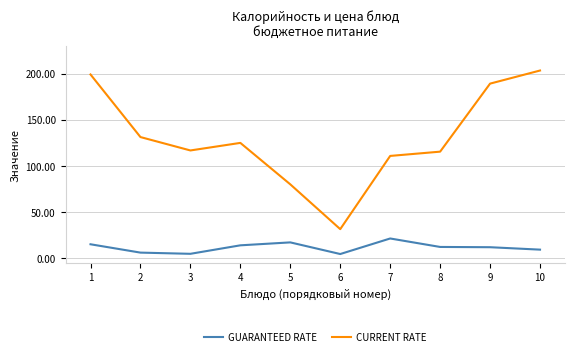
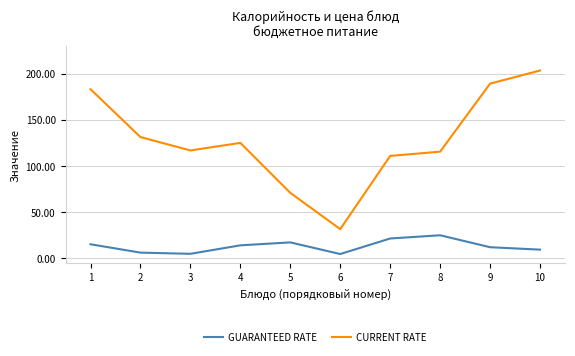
CURRENT RATE, 1: 200 -> 180
CURRENT RATE, 5: 80 -> 70
GUARANTEED RATE, 8: 10 -> 20
